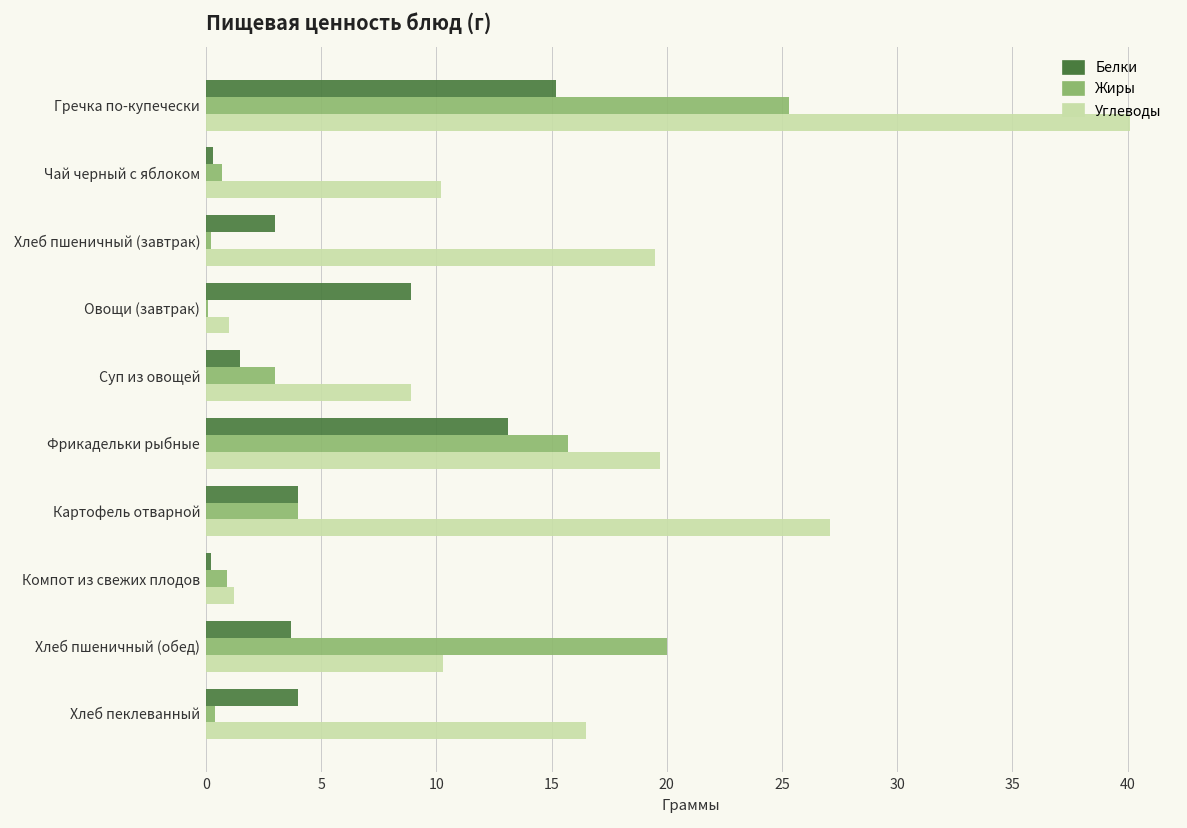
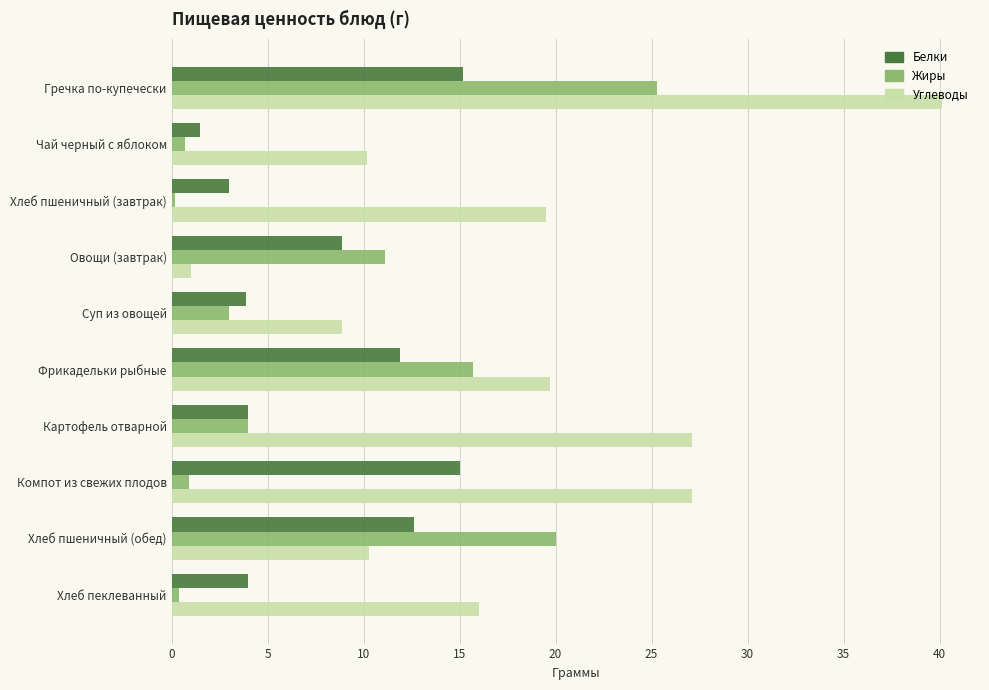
Белки, Чай черный с яблоком: 0.3 -> 1.5
Жиры, Овощи (завтрак): 0.1 -> 11.1
Белки, Суп из овощей: 1.5 -> 3.9
Белки, Фрикадельки рыбные: 13.1 -> 11.9
Белки, Компот из свежих плодов: 0.2 -> 15.0
Углеводы, Компот из свежих плодов: 1.2 -> 27.1
Белки, Хлеб пшеничный (обед): 3.7 -> 12.6
Углеводы, Хлеб пеклеванный: 16.5 -> 16.0
